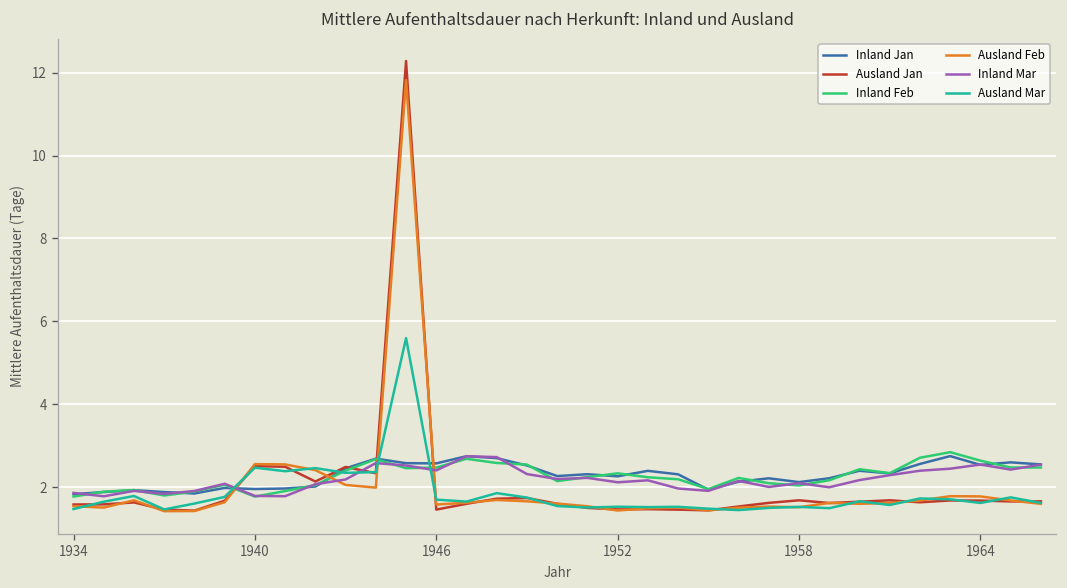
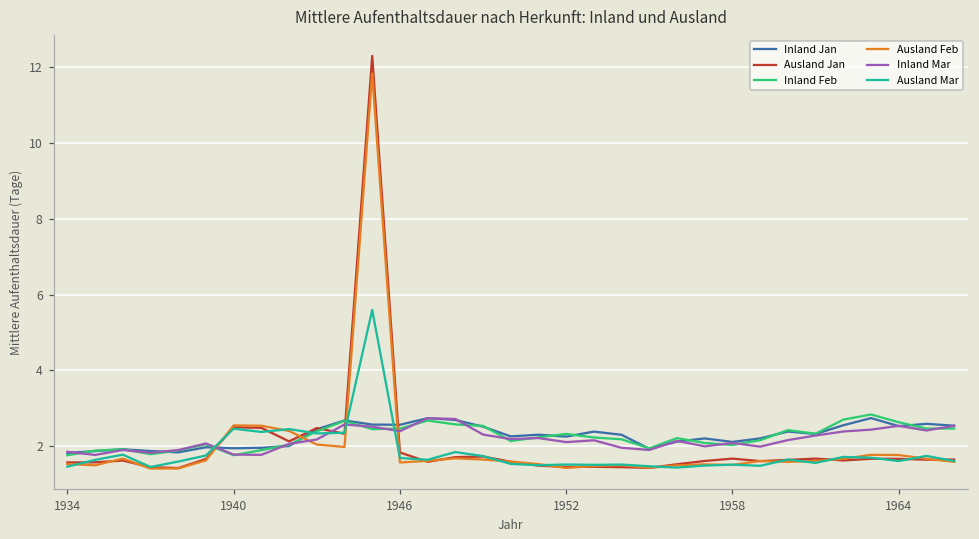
Ausland Jan, 1946: 1.5 -> 1.8
